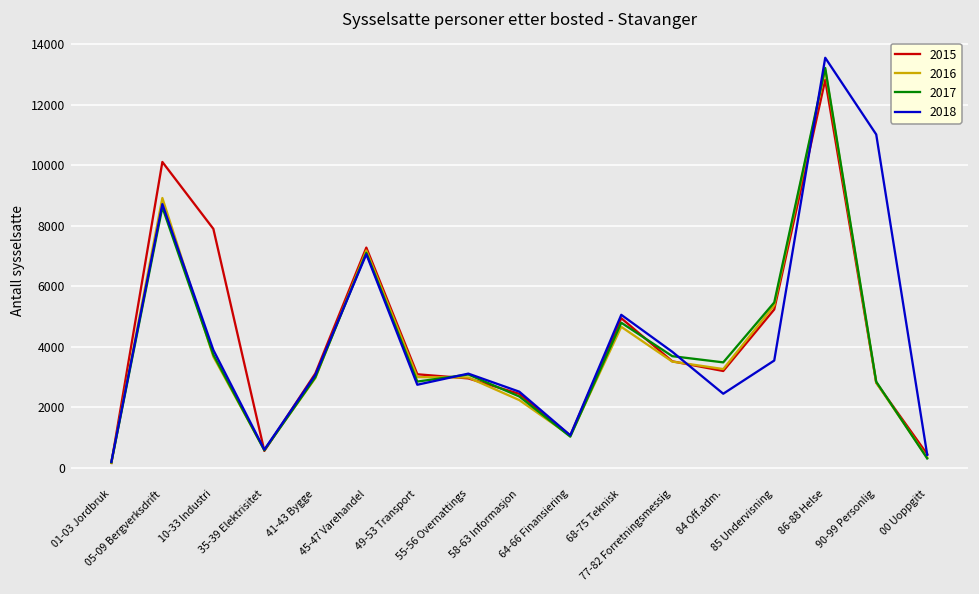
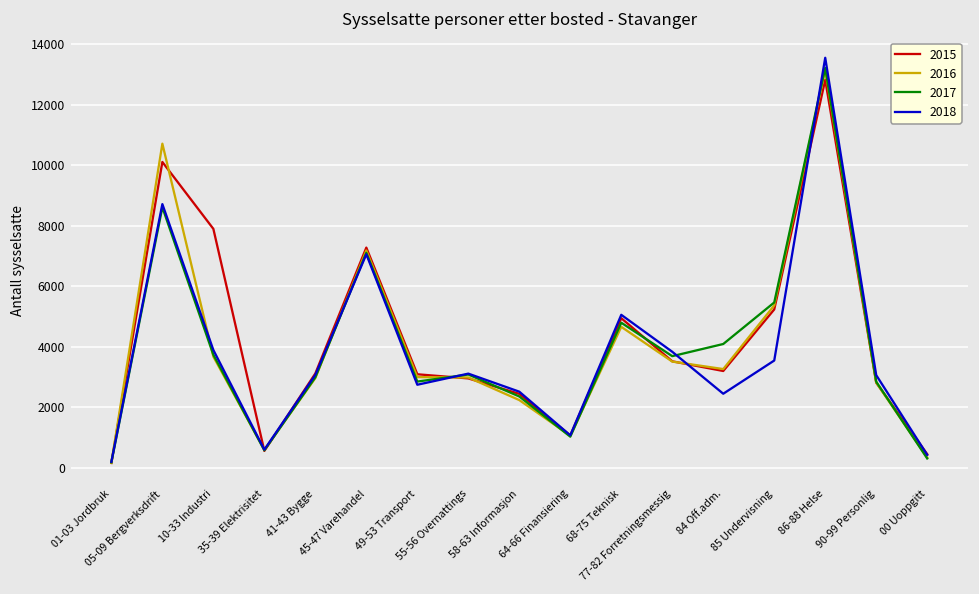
2016, 05-09 Bergverksdrift: 8900 -> 10700
2017, 84 Off.adm.: 3500 -> 4100
2018, 90-99 Personlig: 11000 -> 3100
